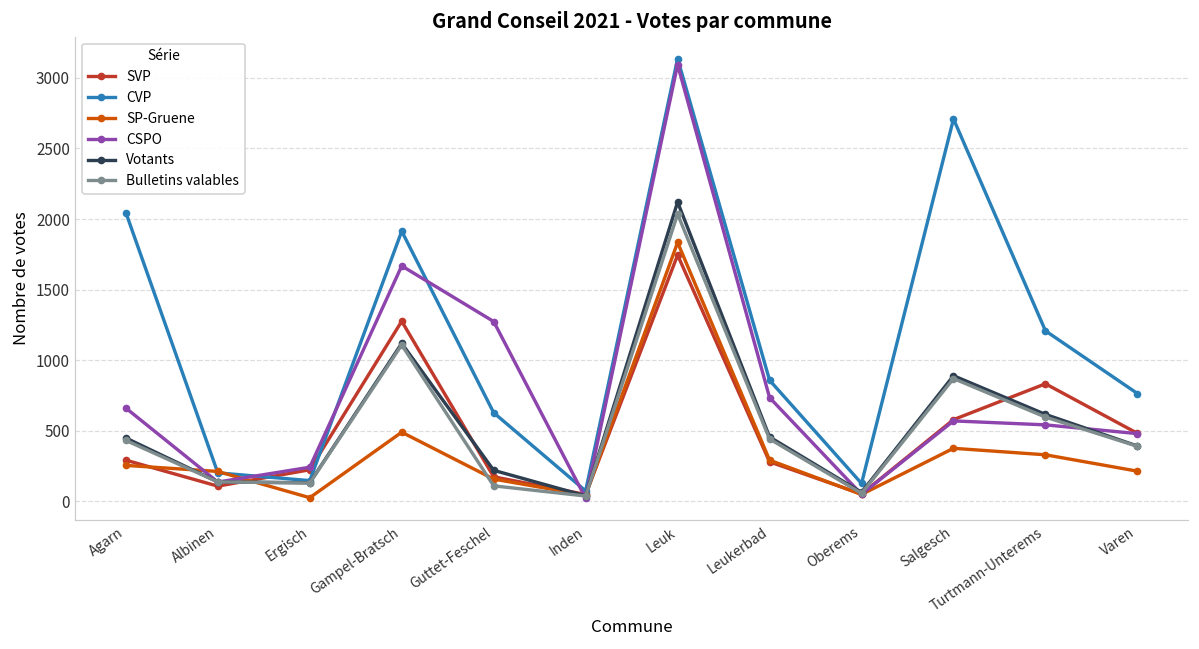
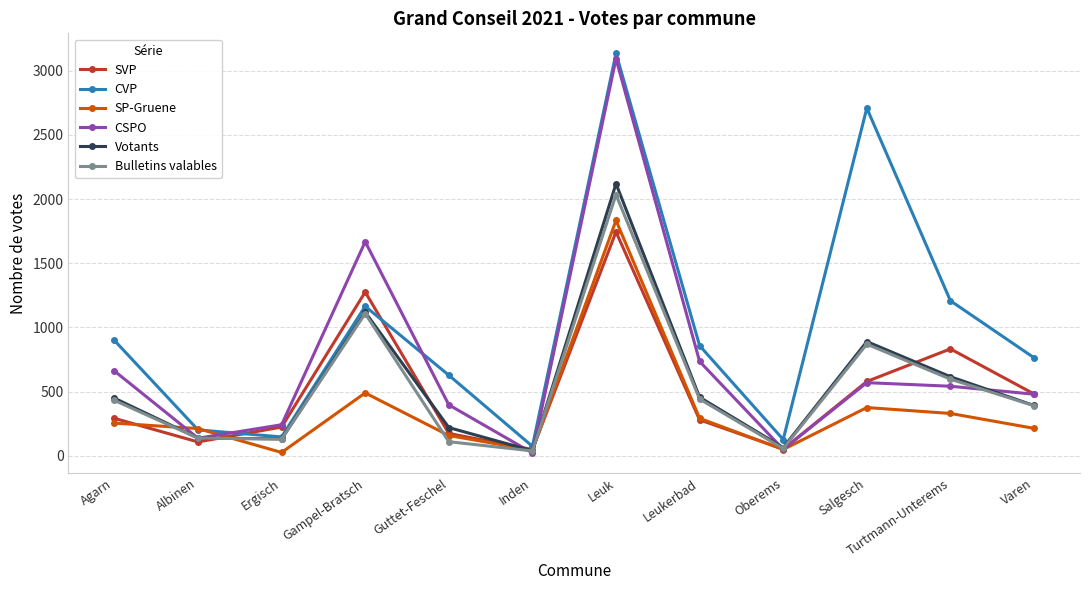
CVP, Agarn: 2050 -> 900
CVP, Gampel-Bratsch: 1910 -> 1170
CSPO, Guttet-Feschel: 1270 -> 400
